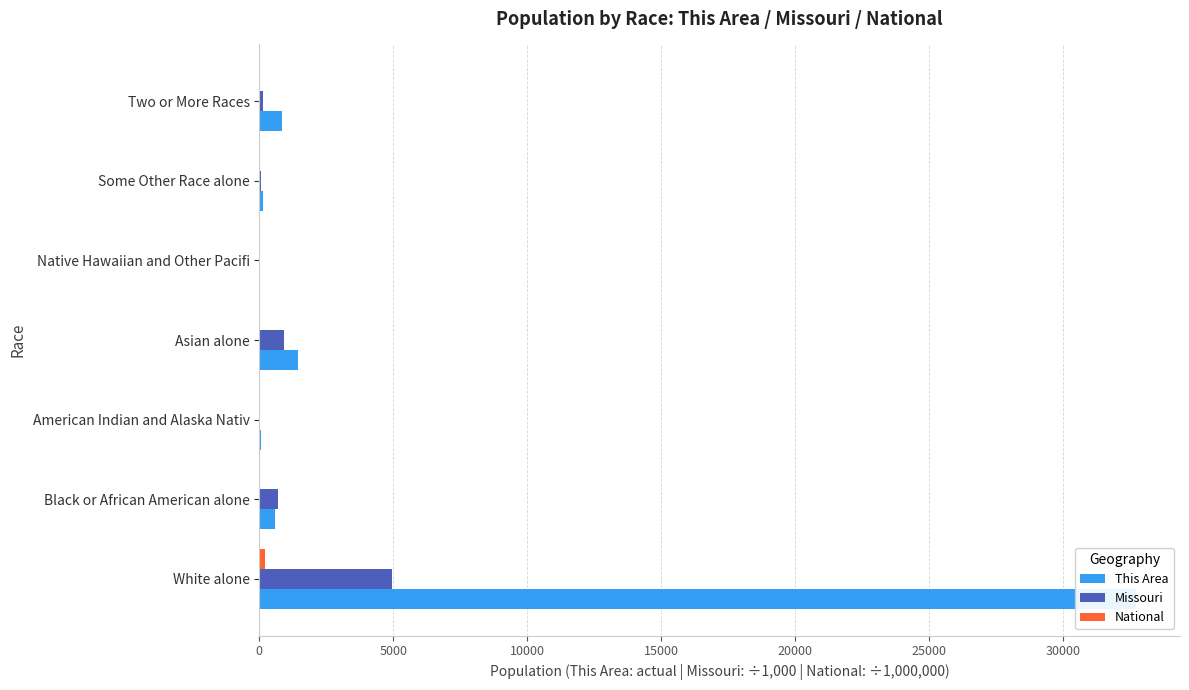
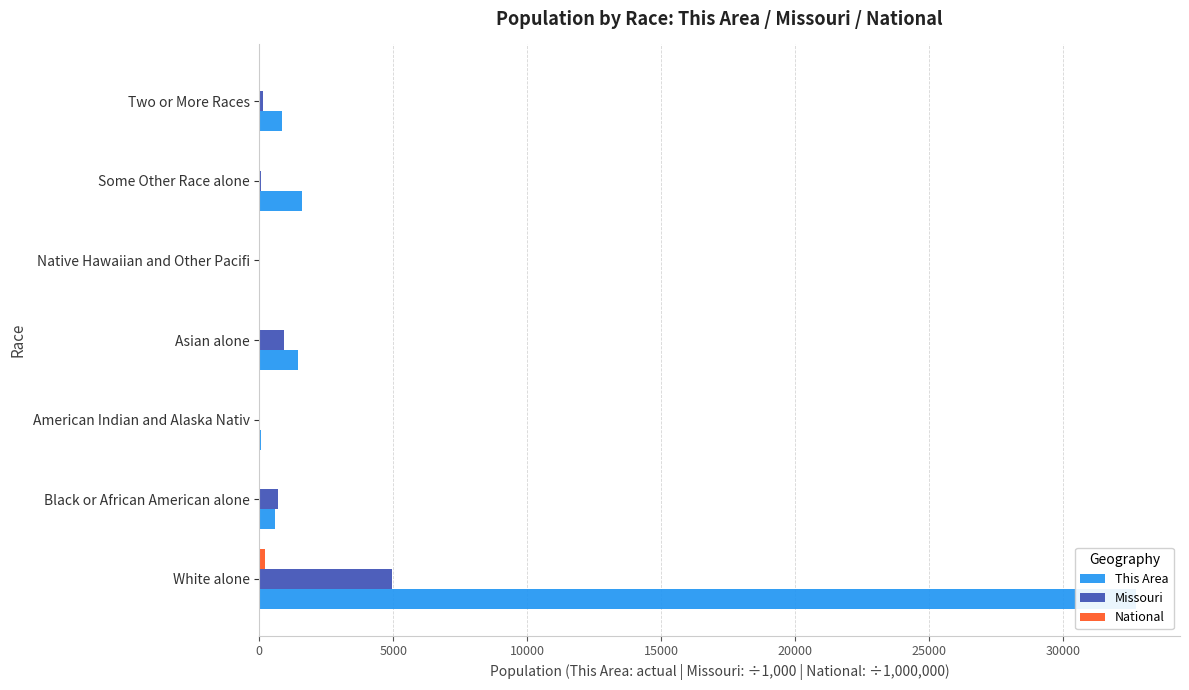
This Area, Some Other Race alone: 100 -> 1600
